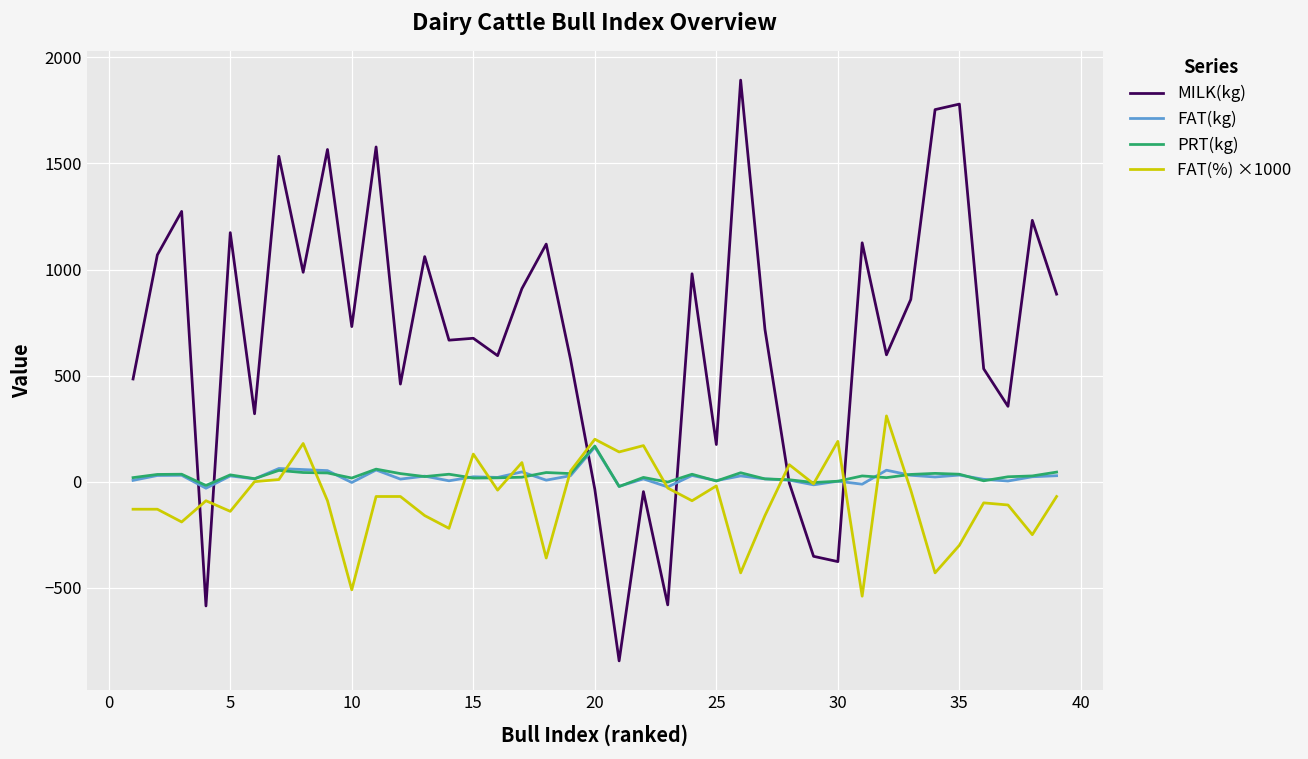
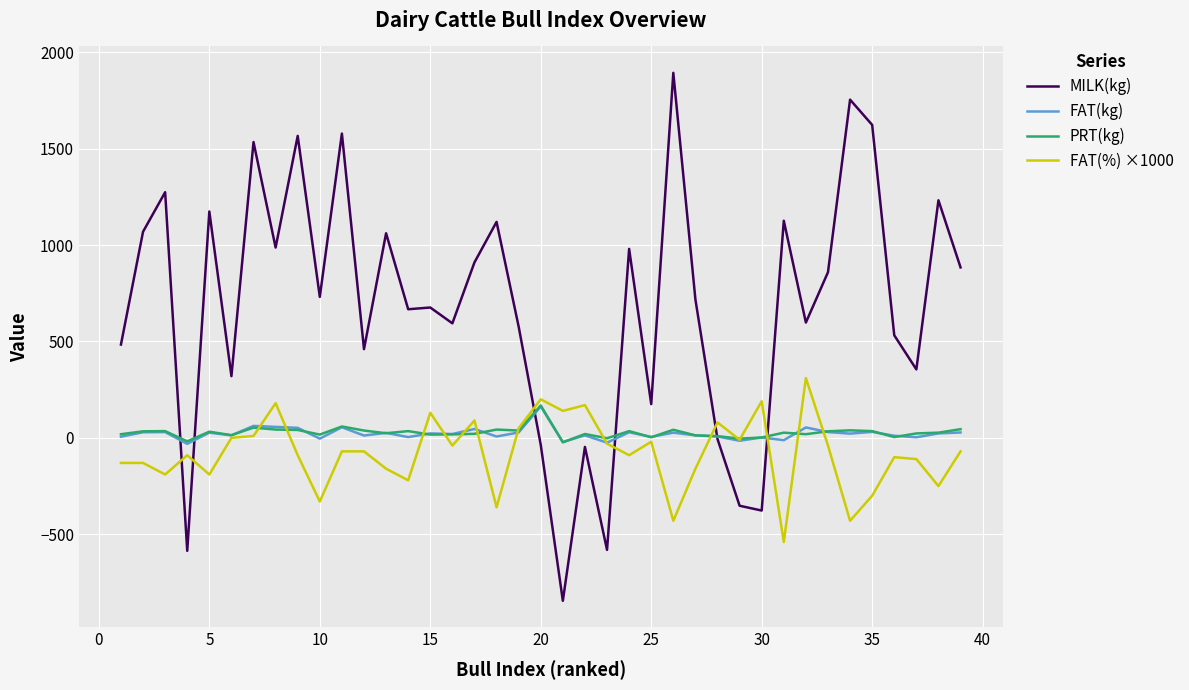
FAT(%) ×1000, 5: -140 -> -190
FAT(%) ×1000, 10: -510 -> -330
MILK(kg), 35: 1780 -> 1620
